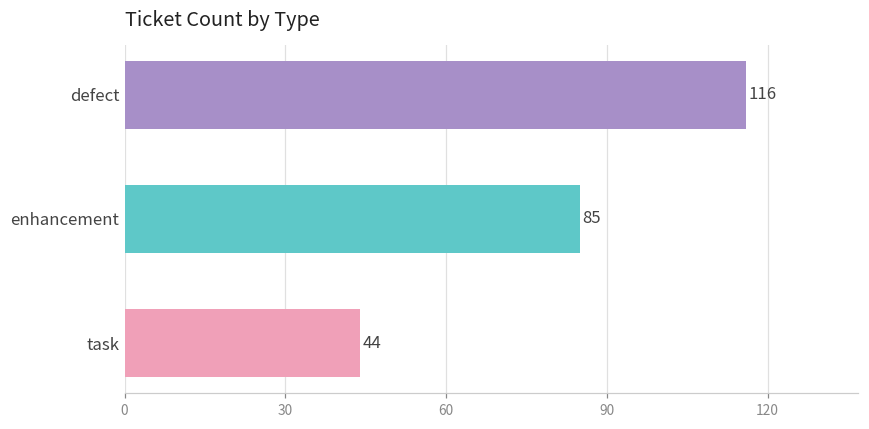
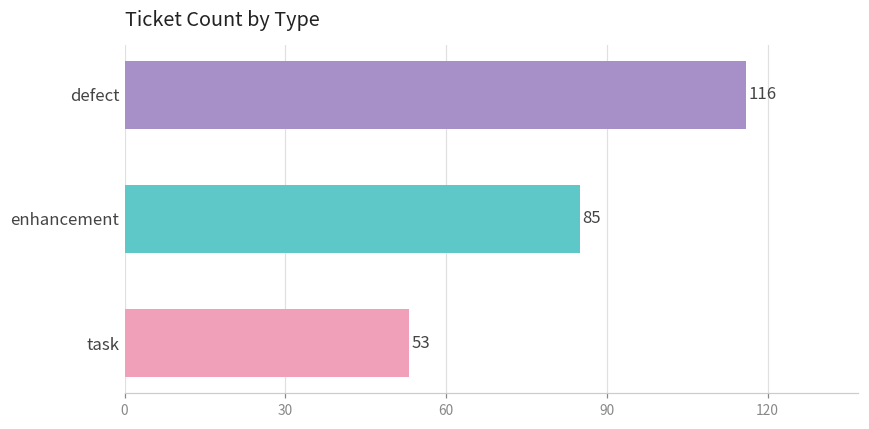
task: 44 -> 53
